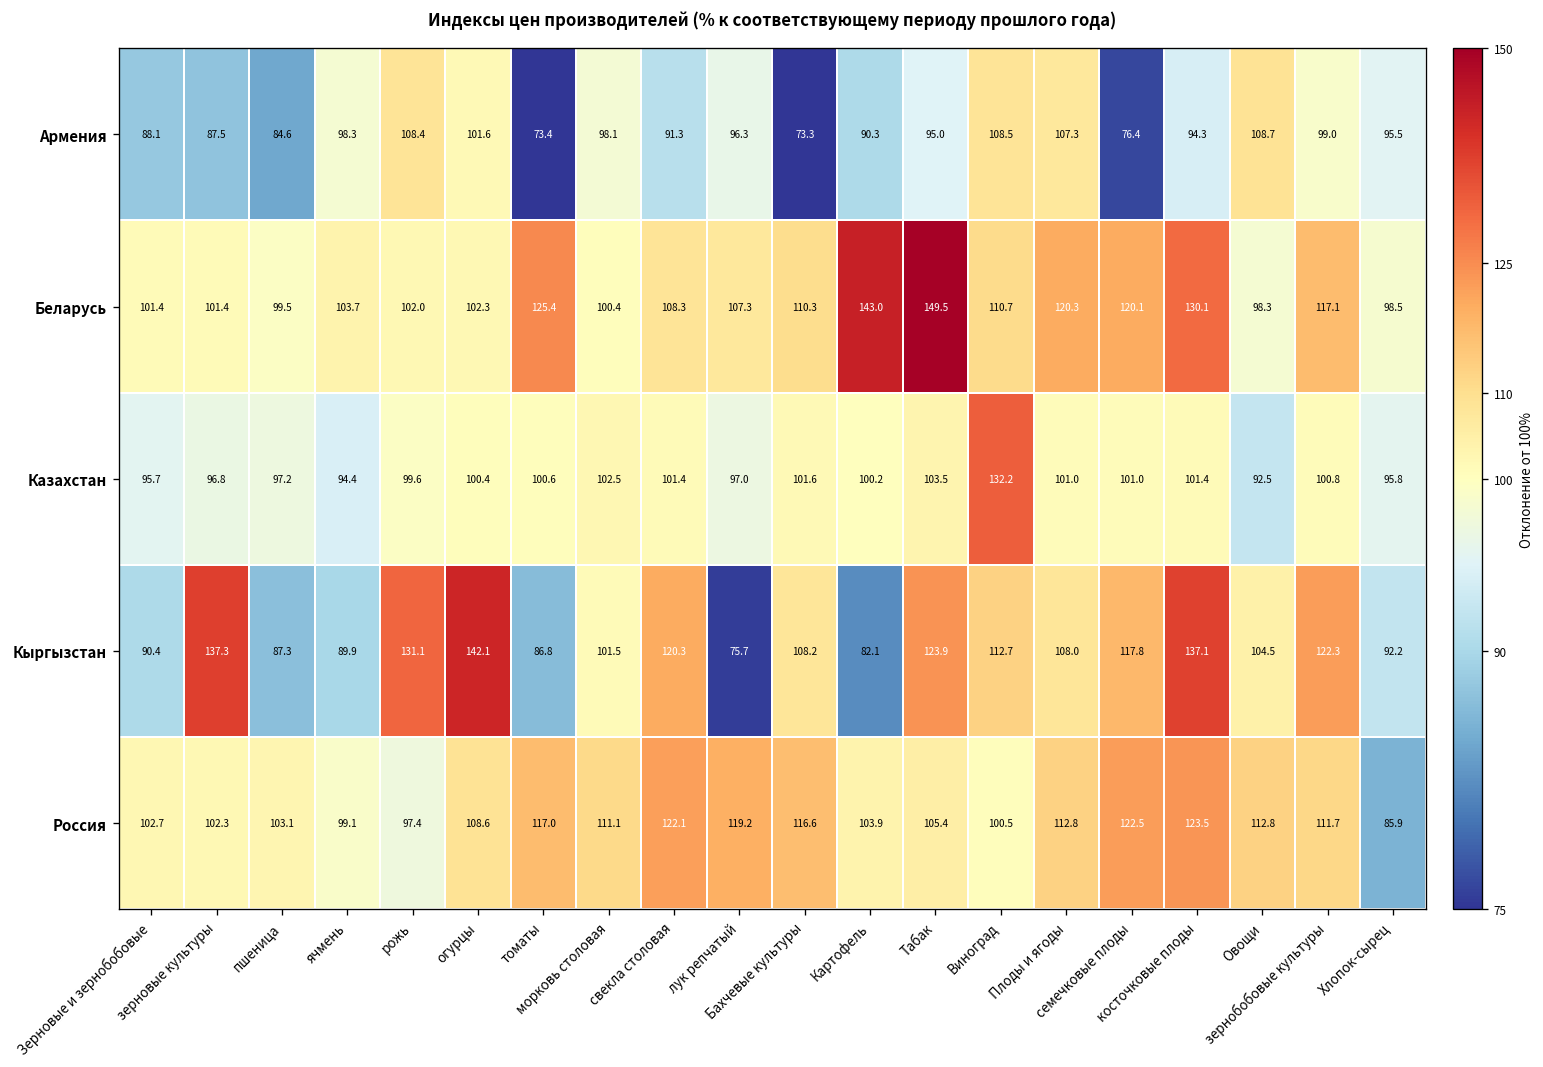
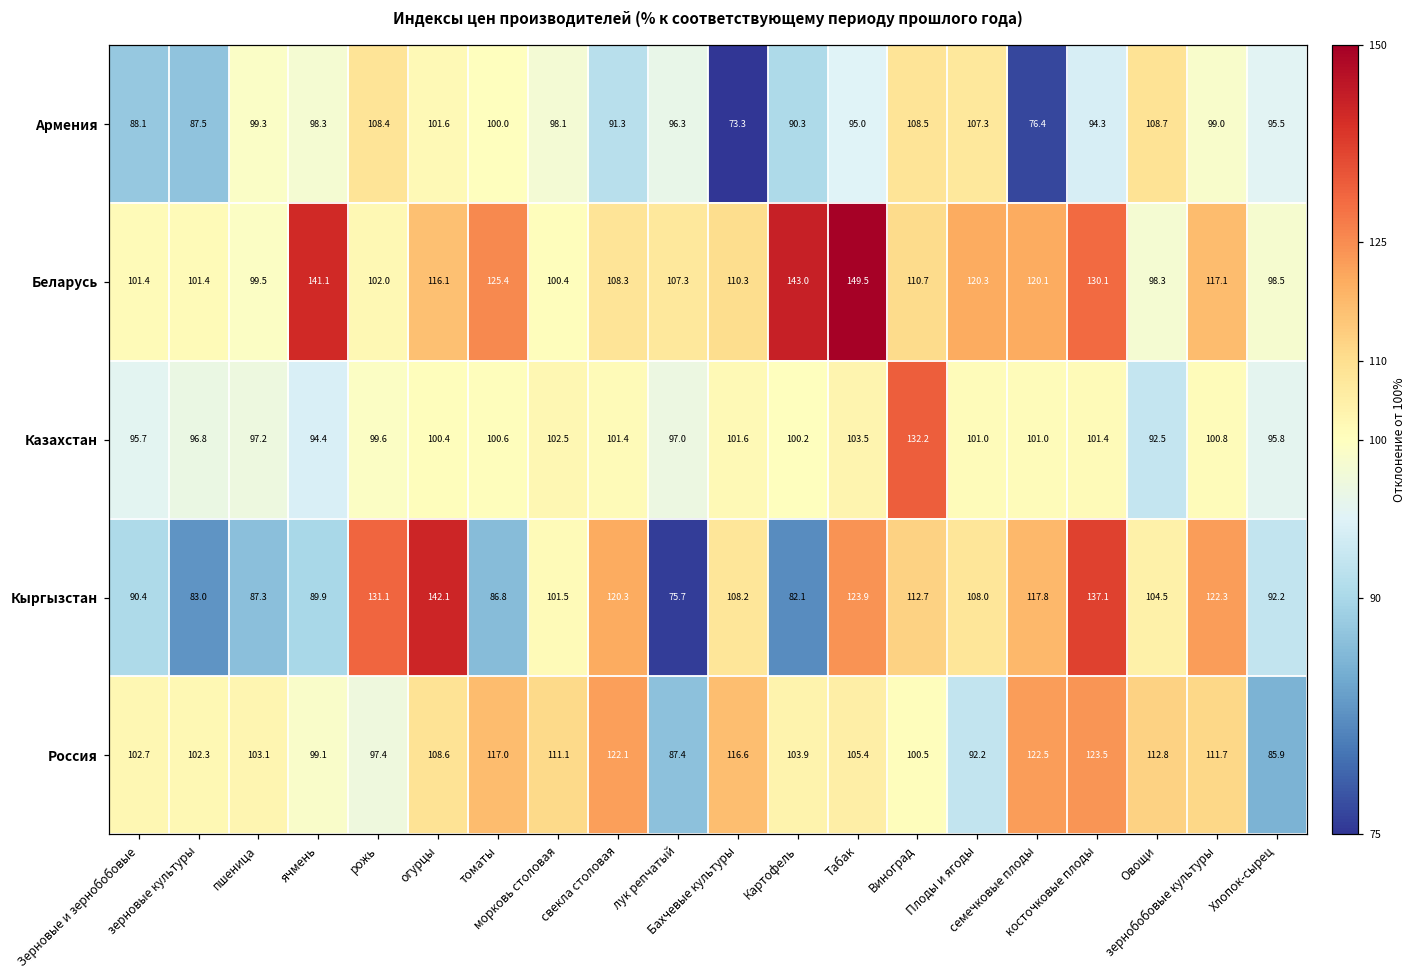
Армения, пшеница: 84.6 -> 99.3
Армения, томаты: 73.4 -> 100.0
Беларусь, ячмень: 103.7 -> 141.1
Беларусь, огурцы: 102.3 -> 116.1
Кыргызстан, зерновые культуры: 137.3 -> 83.0
Россия, лук репчатый: 119.2 -> 87.4
Россия, Плоды и ягоды: 112.8 -> 92.2
